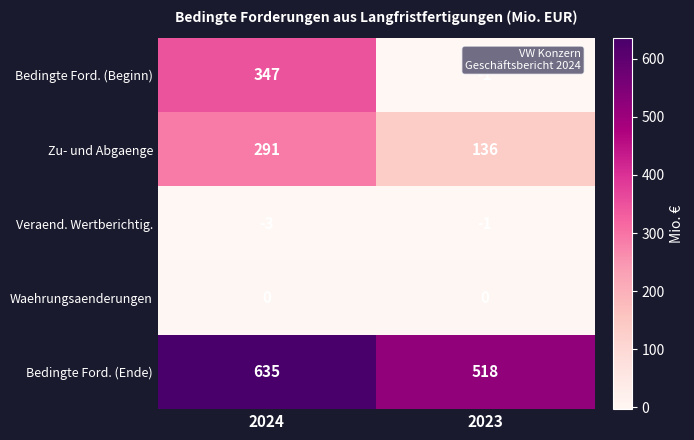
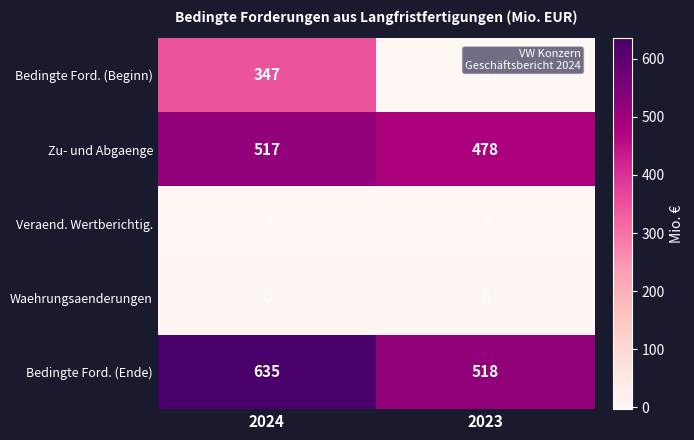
Zu- und Abgaenge, 2024: 291 -> 517
Zu- und Abgaenge, 2023: 136 -> 478
